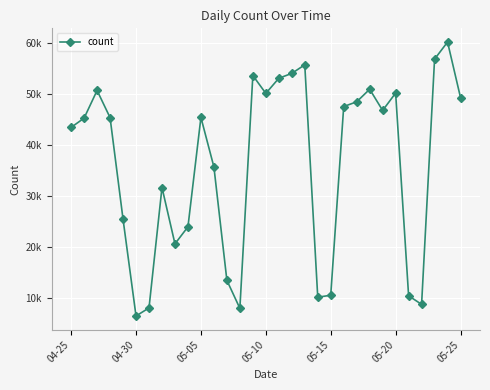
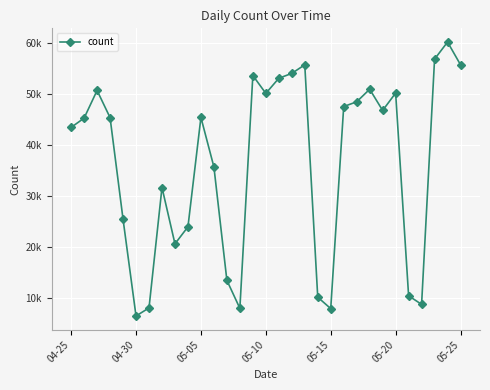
05-15: 11000 -> 8000
05-25: 49000 -> 56000
